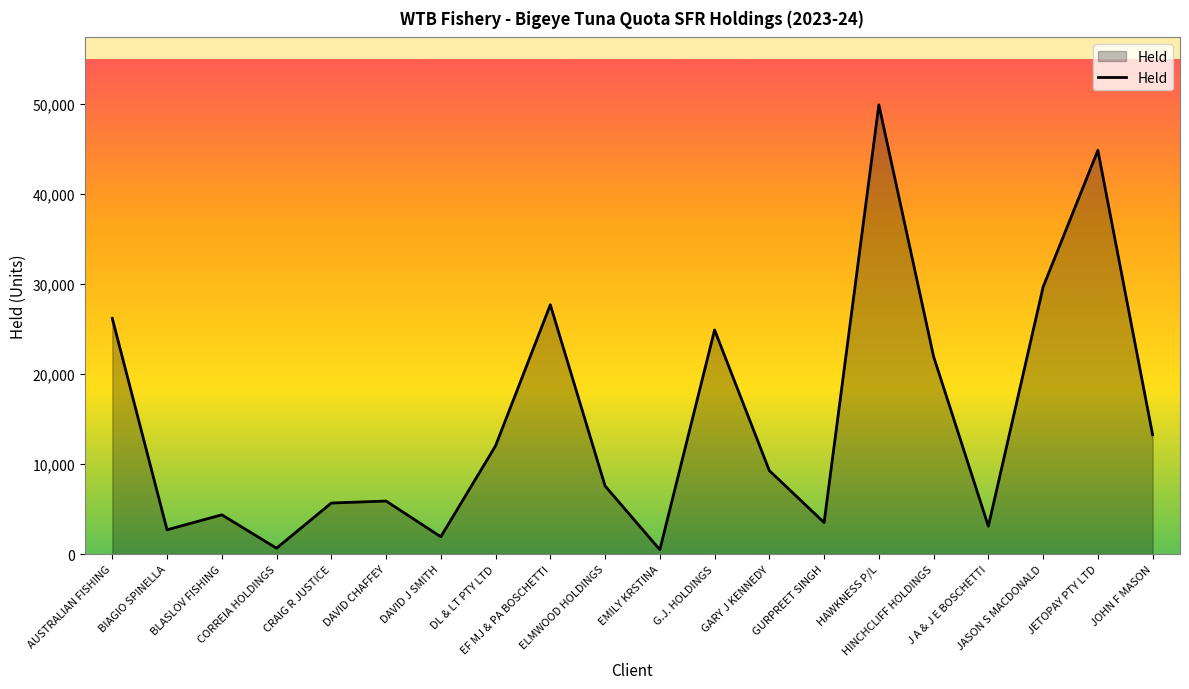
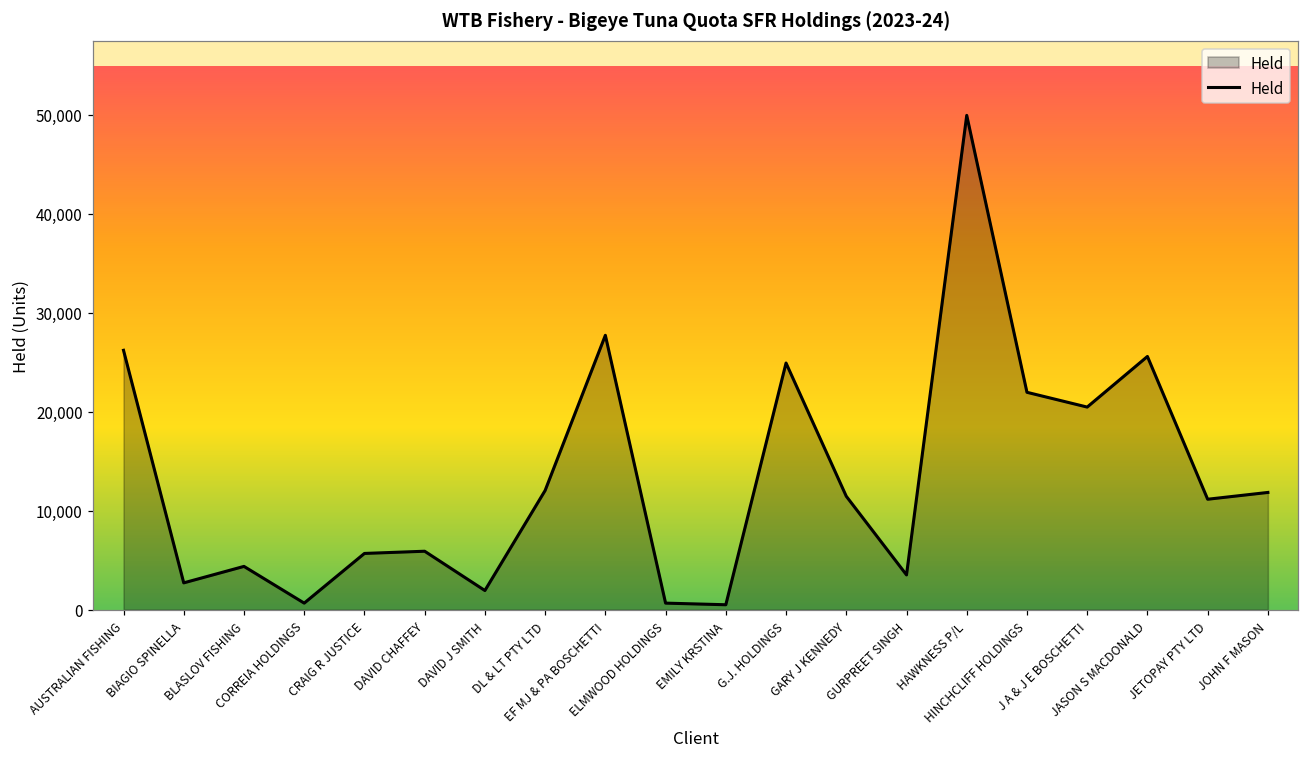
ELMWOOD HOLDINGS: 8,000 -> 1,000
GARY J KENNEDY: 9,000 -> 11,000
J A & J E BOSCHETTI: 3,000 -> 20,000
JASON S MACDONALD: 30,000 -> 26,000
JETOPAY PTY LTD: 45,000 -> 11,000
JOHN F MASON: 13,000 -> 12,000
